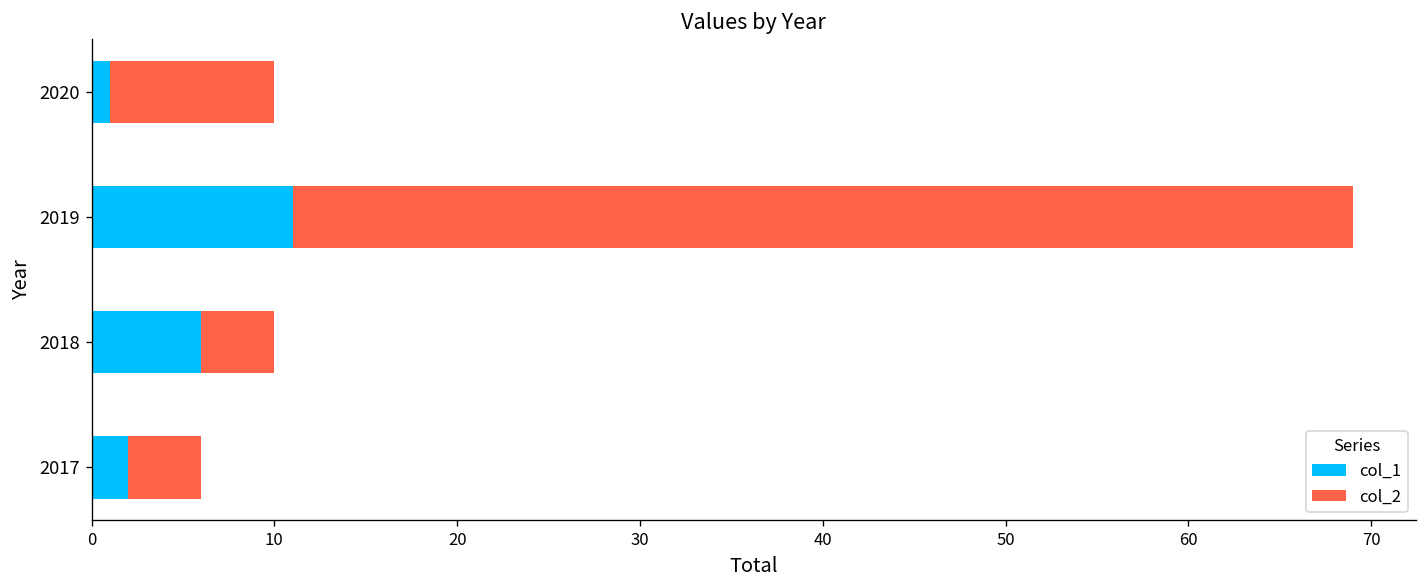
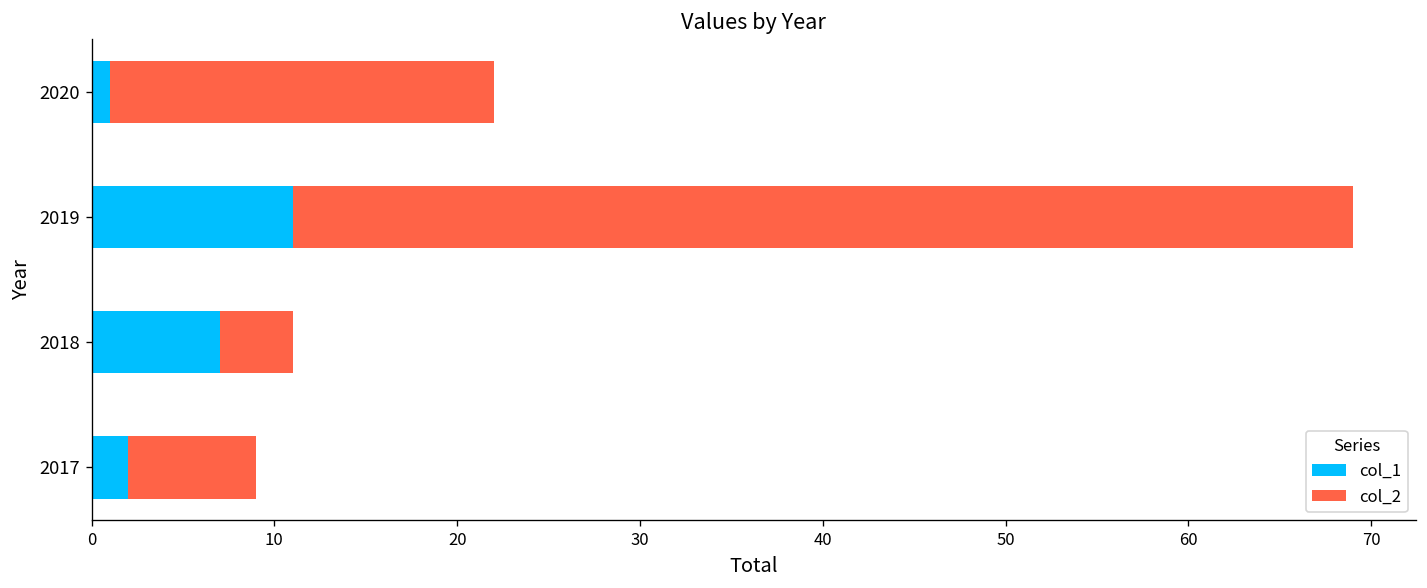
col_2, 2020: 9 -> 21
col_1, 2018: 6 -> 7
col_2, 2017: 4 -> 7
